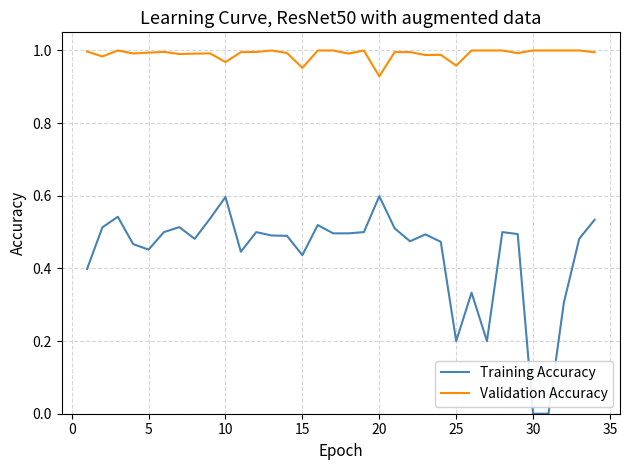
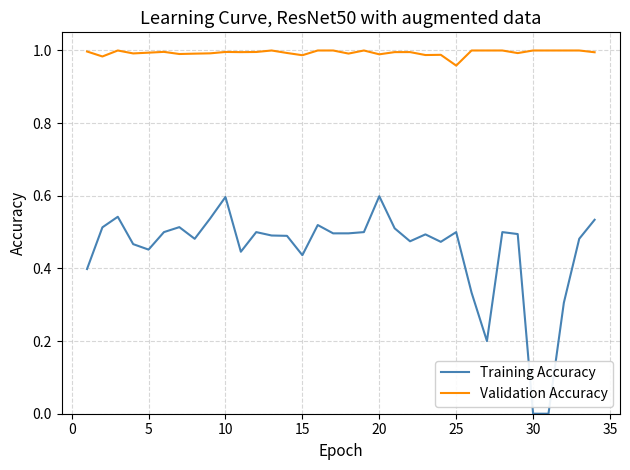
Validation Accuracy, 10: 0.97 -> 1.00
Validation Accuracy, 15: 0.95 -> 0.99
Validation Accuracy, 20: 0.93 -> 0.99
Training Accuracy, 25: 0.2 -> 0.5
